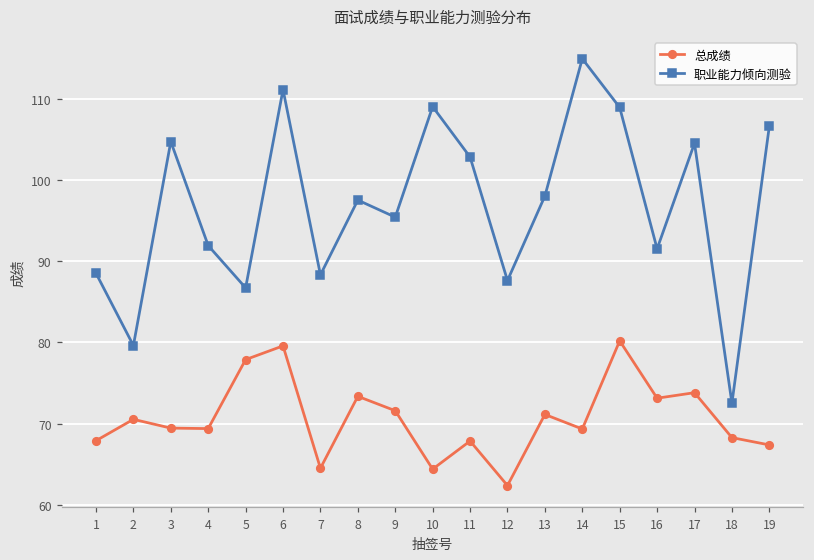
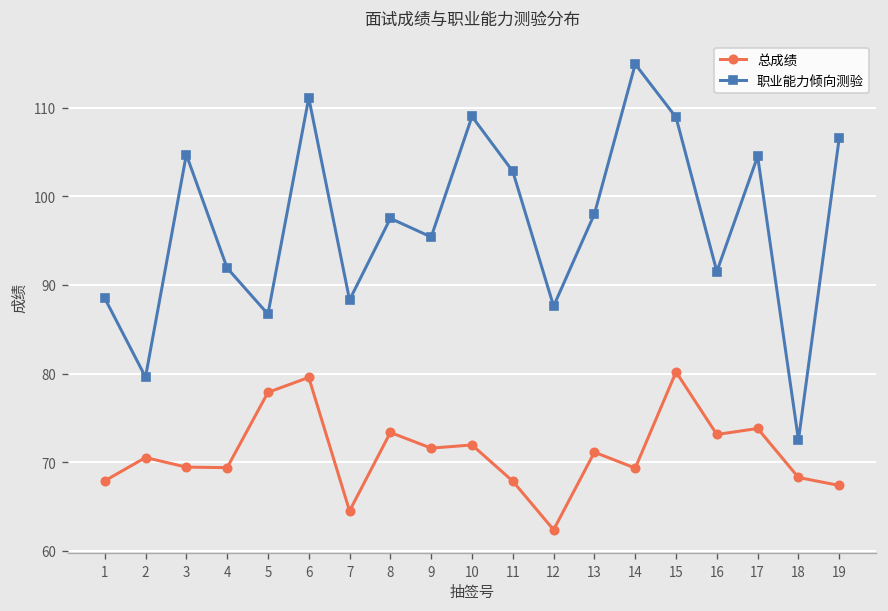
总成绩, 10: 64 -> 72
